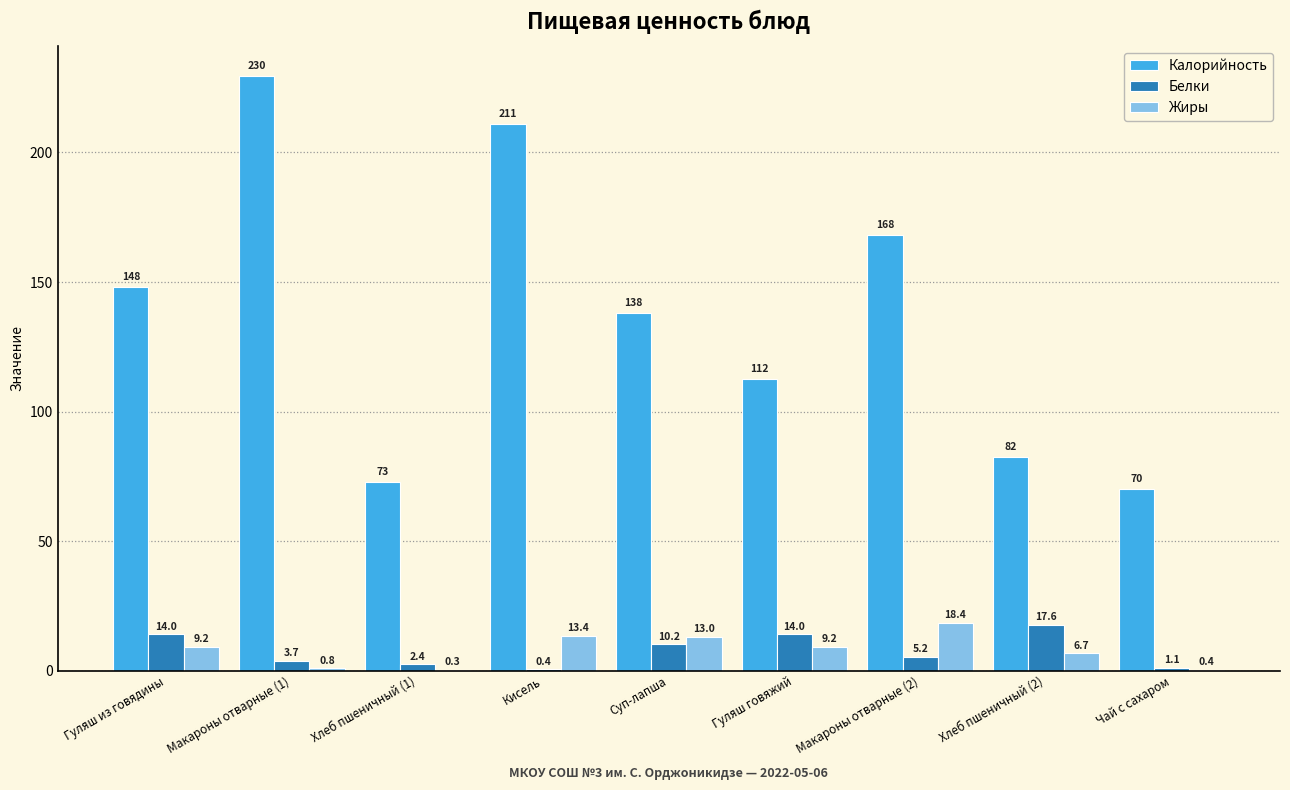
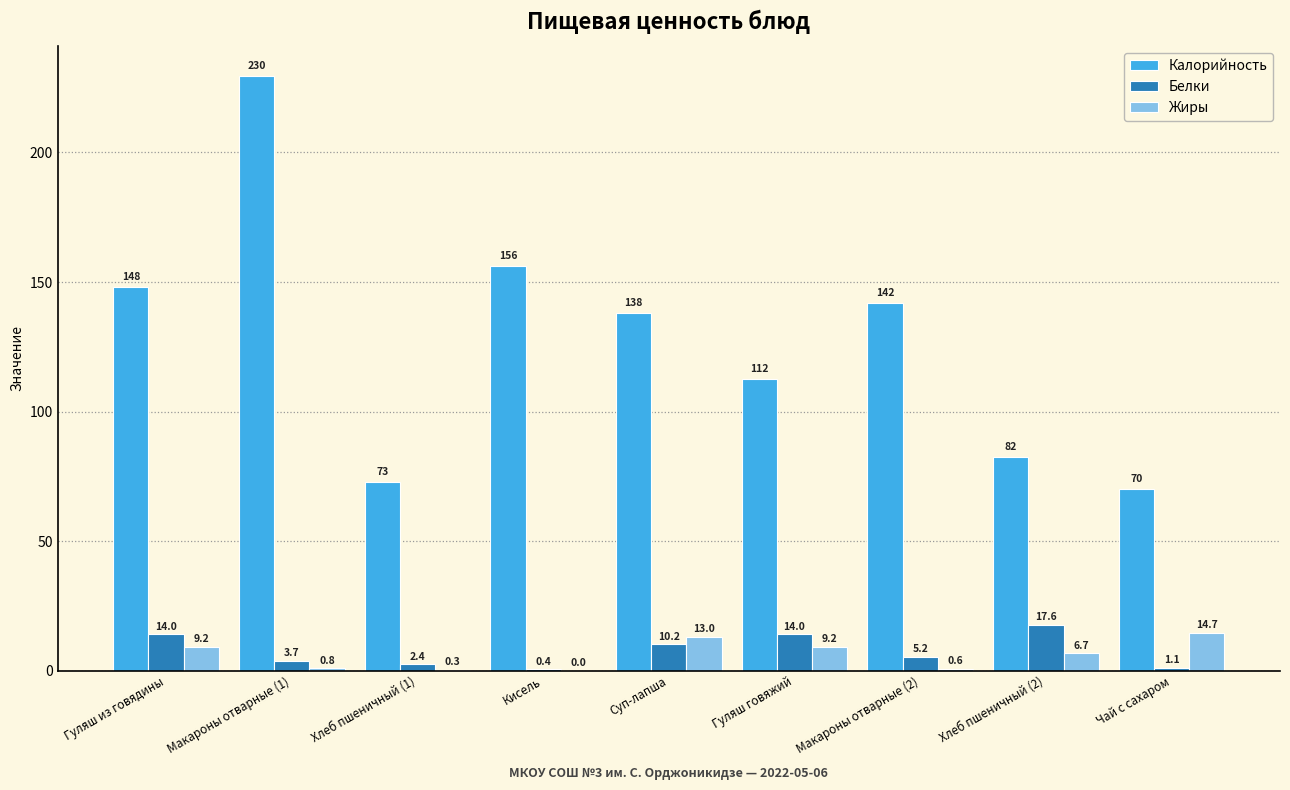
Калорийность, Кисель: 211 -> 156
Жиры, Кисель: 13.4 -> 0.0
Калорийность, Макароны отварные (2): 168 -> 142
Жиры, Макароны отварные (2): 18.4 -> 0.6
Жиры, Чай с сахаром: 0.4 -> 14.7
